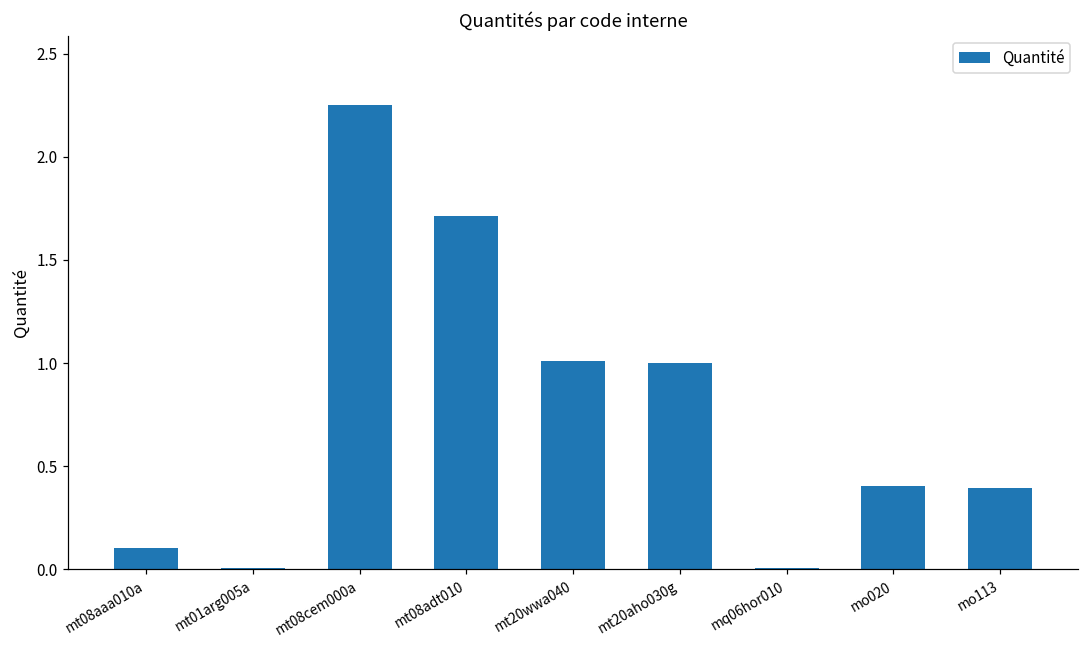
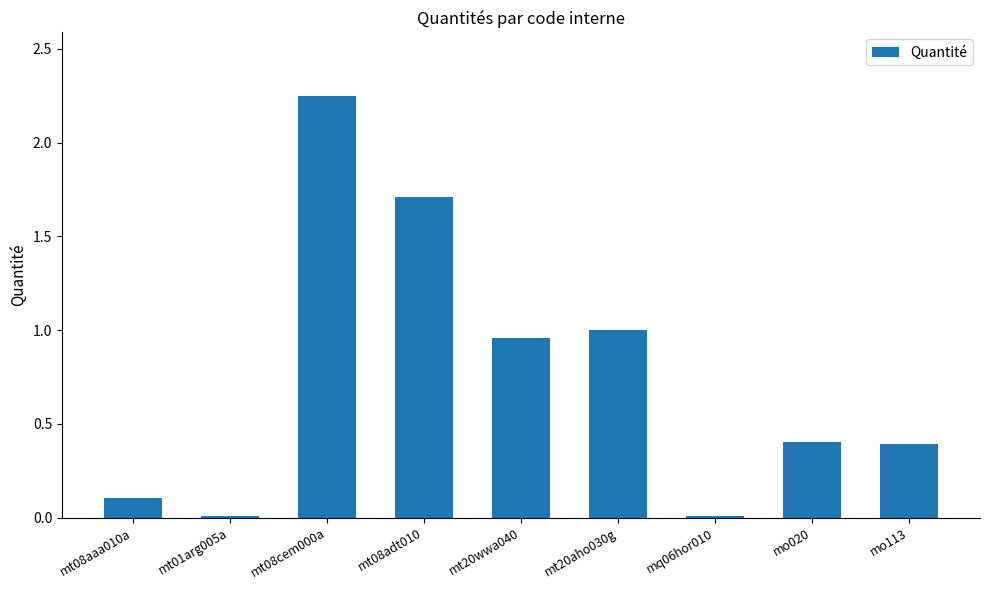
mt20wwa040: 1.01 -> 0.96
